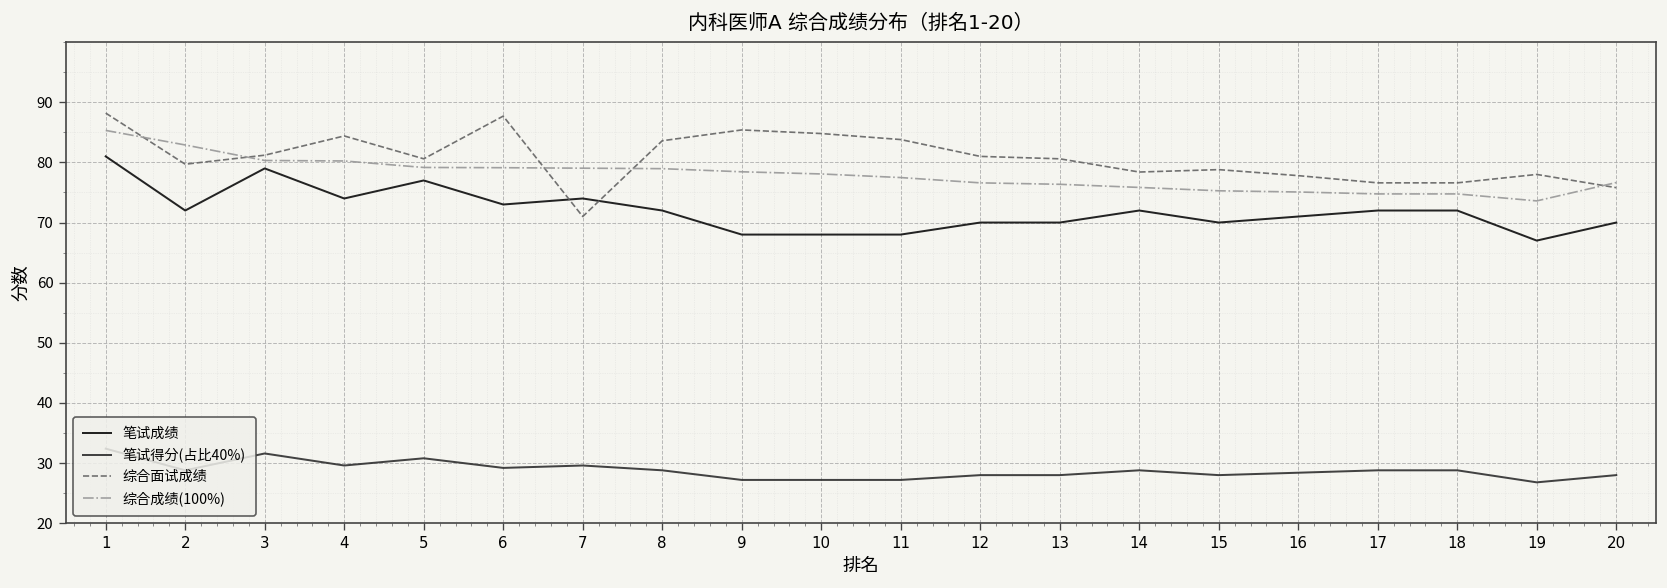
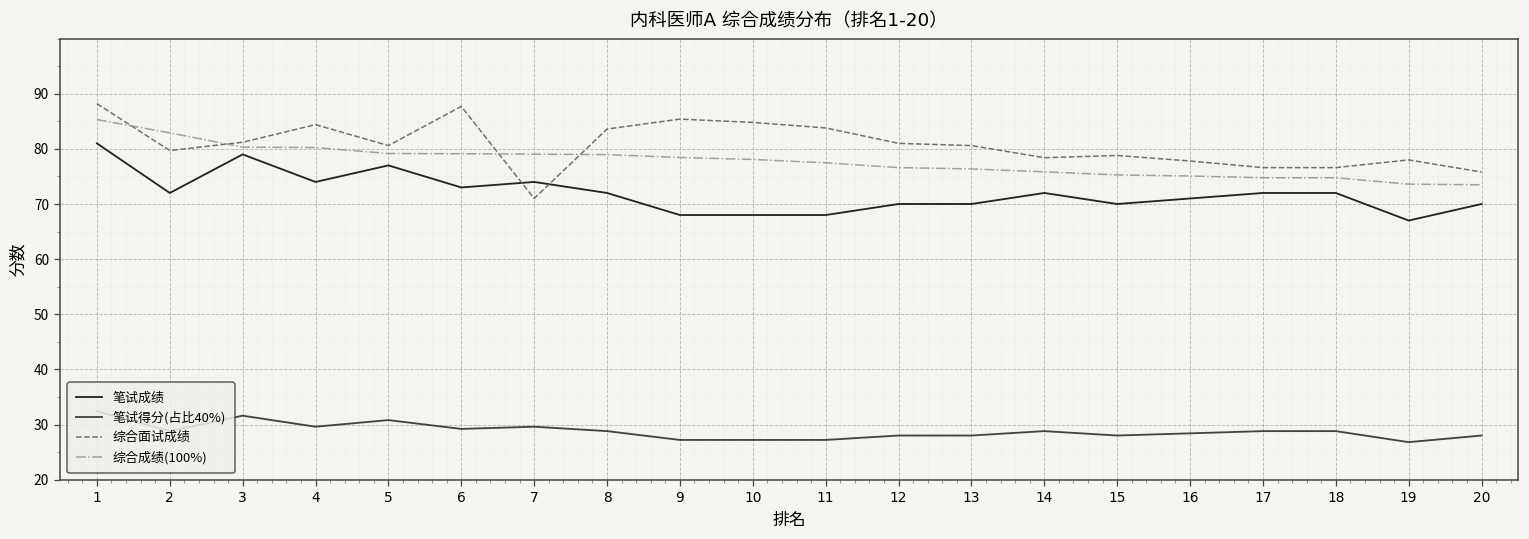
综合成绩(100%), 20: 77 -> 73
